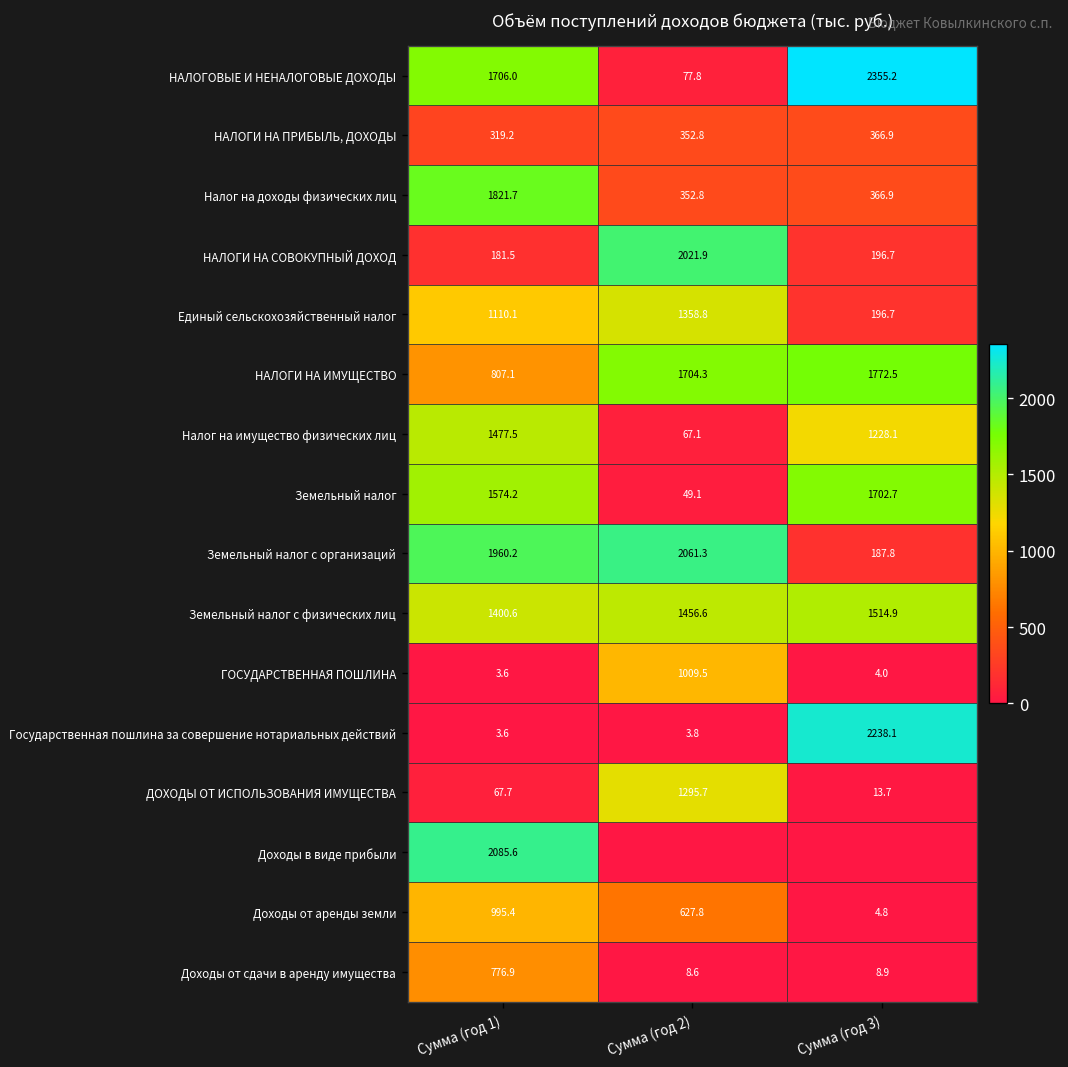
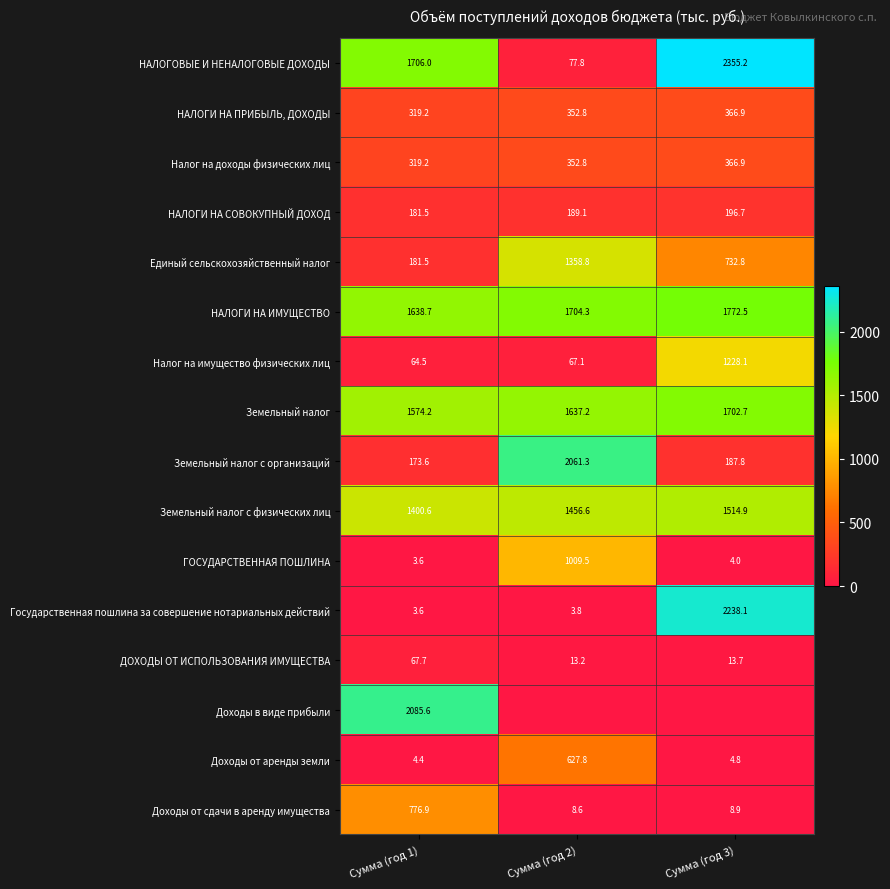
Налог на доходы физических лиц, Сумма (год 1): 1821.7 -> 319.2
НАЛОГИ НА СОВОКУПНЫЙ ДОХОД, Сумма (год 2): 2021.9 -> 189.1
Единый сельскохозяйственный налог, Сумма (год 1): 1110.1 -> 181.5
Единый сельскохозяйственный налог, Сумма (год 3): 196.7 -> 732.8
НАЛОГИ НА ИМУЩЕСТВО, Сумма (год 1): 807.1 -> 1638.7
Налог на имущество физических лиц, Сумма (год 1): 1477.5 -> 64.5
Земельный налог, Сумма (год 2): 49.1 -> 1637.2
Земельный налог с организаций, Сумма (год 1): 1960.2 -> 173.6
ДОХОДЫ ОТ ИСПОЛЬЗОВАНИЯ ИМУЩЕСТВА, Сумма (год 2): 1295.7 -> 13.2
Доходы от аренды земли, Сумма (год 1): 995.4 -> 4.4
